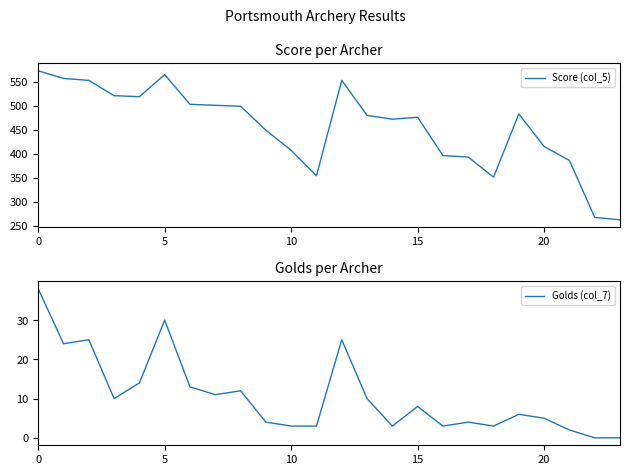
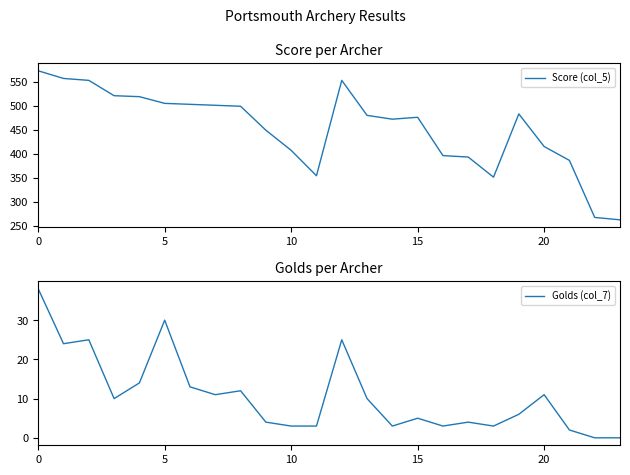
Score per Archer, 5: 570 -> 510
Golds per Archer, 15: 8 -> 5
Golds per Archer, 20: 5 -> 11
